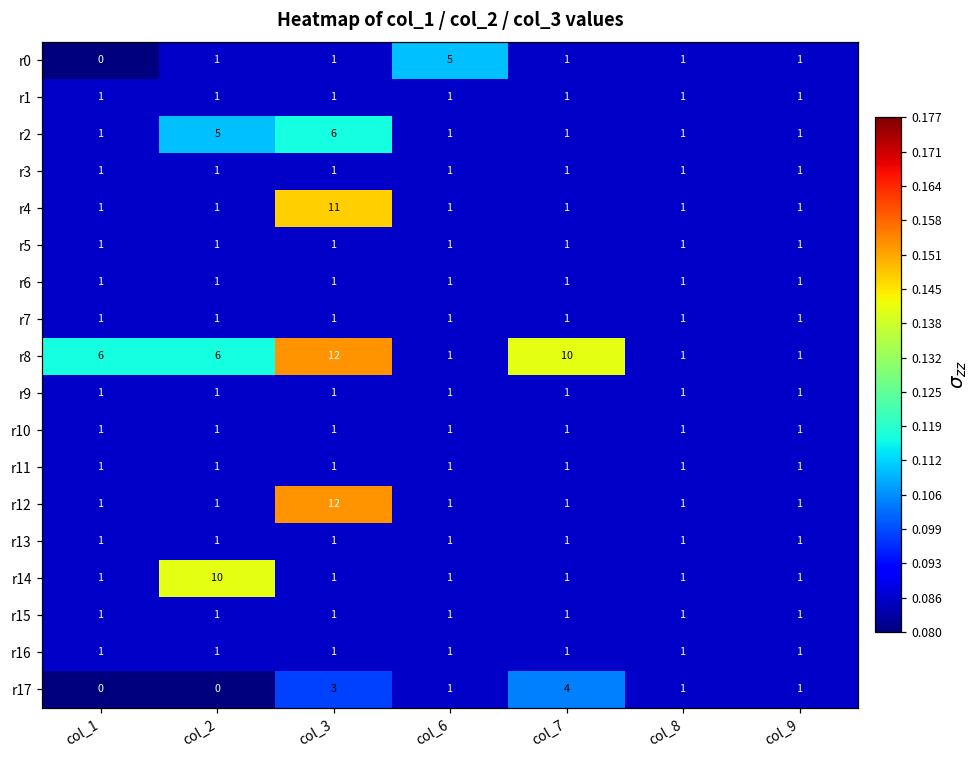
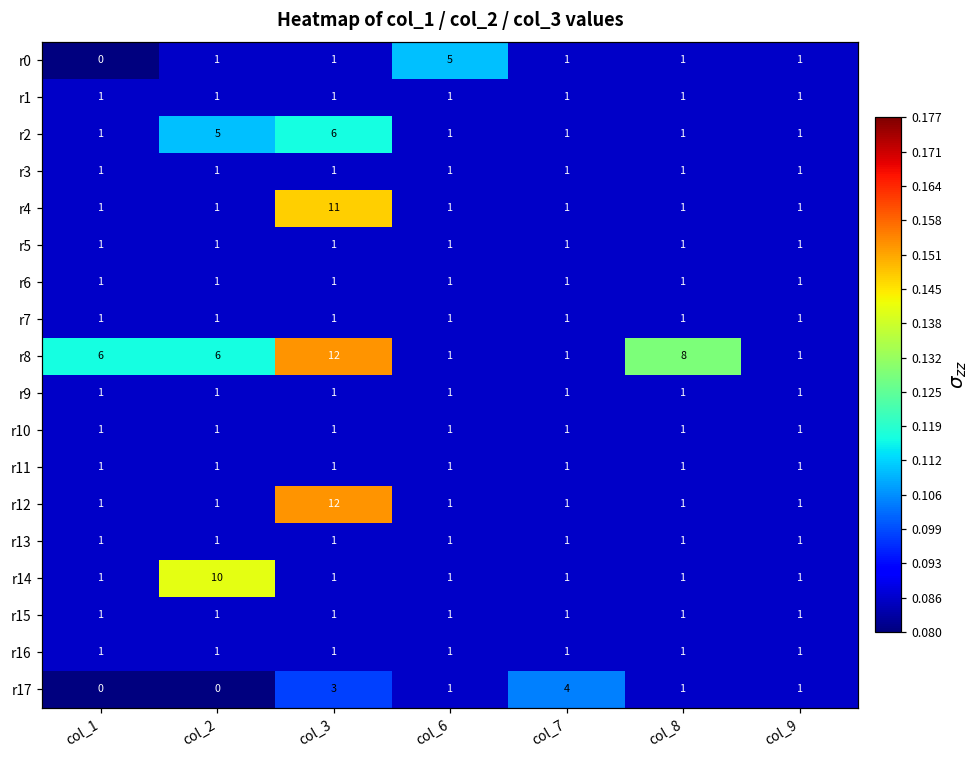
r8, col_7: 10 -> 1
r8, col_8: 1 -> 8
